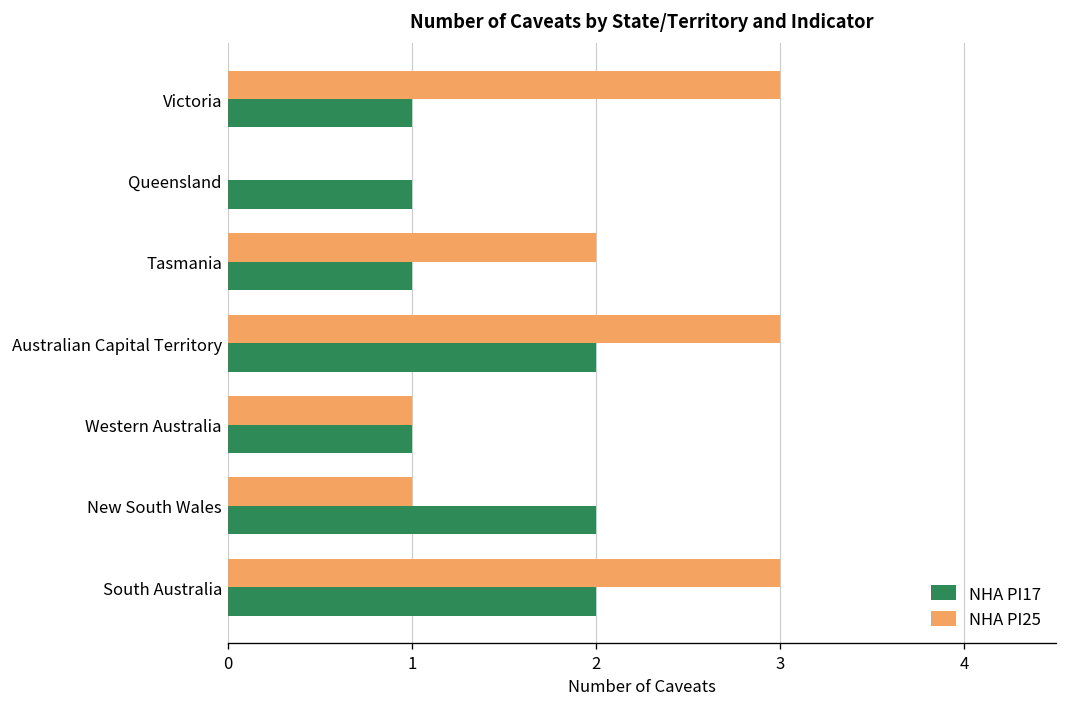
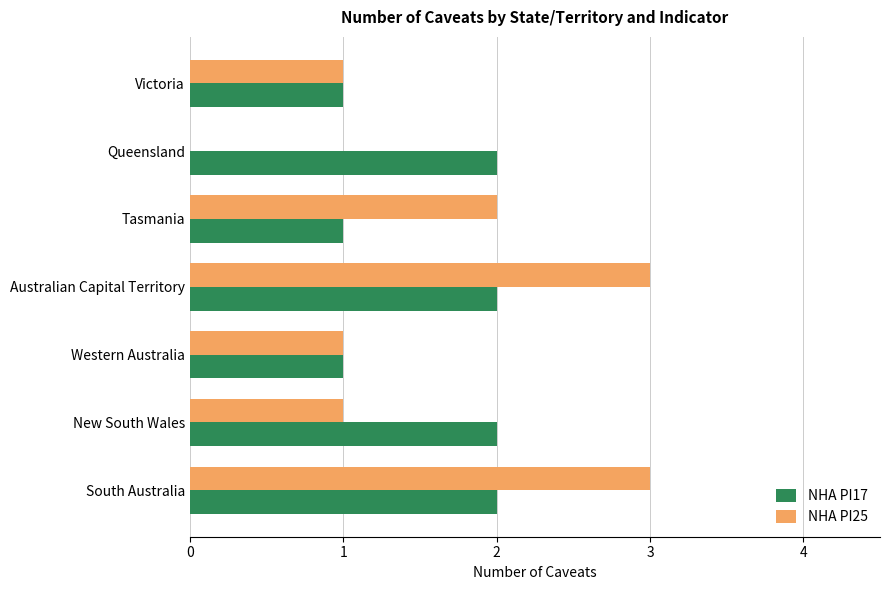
NHA PI25, Victoria: 3 -> 1
NHA PI17, Queensland: 1 -> 2
